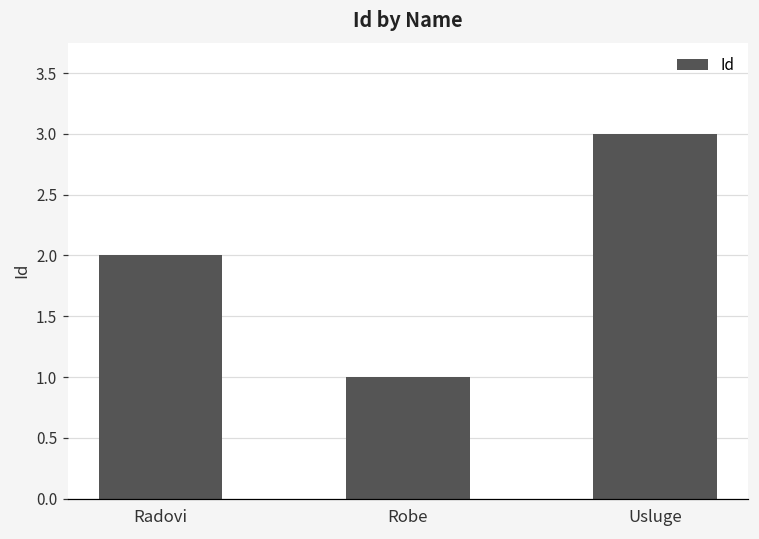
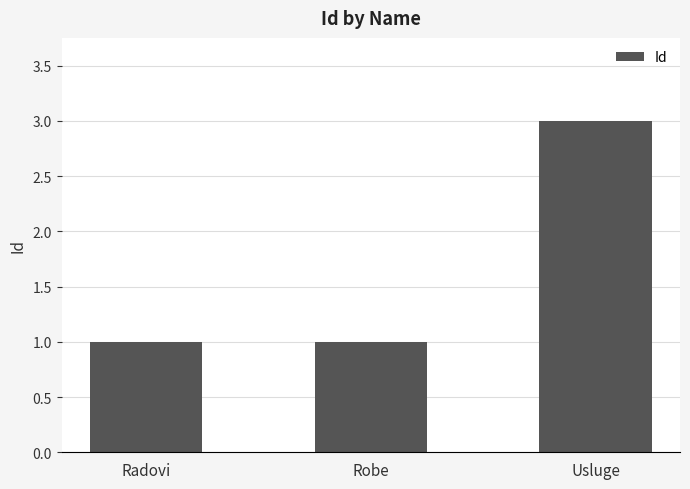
Radovi: 2 -> 1
